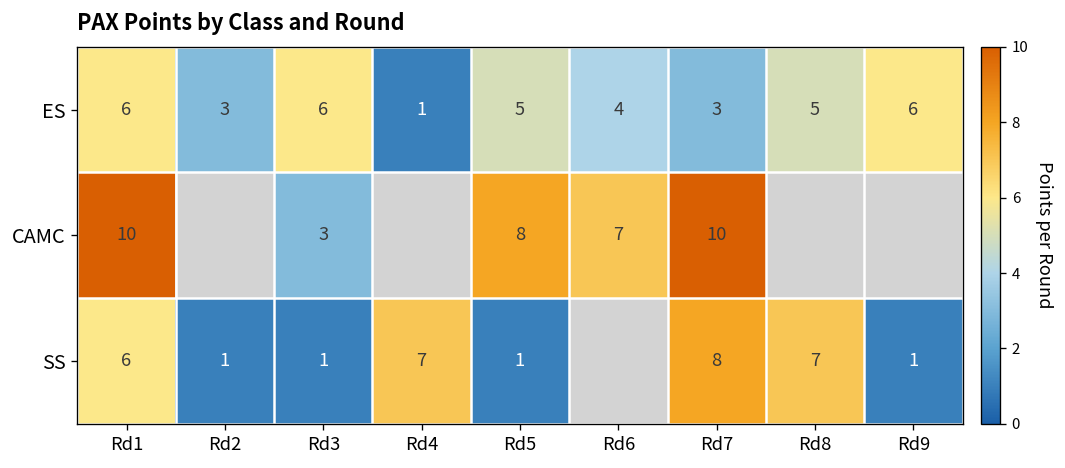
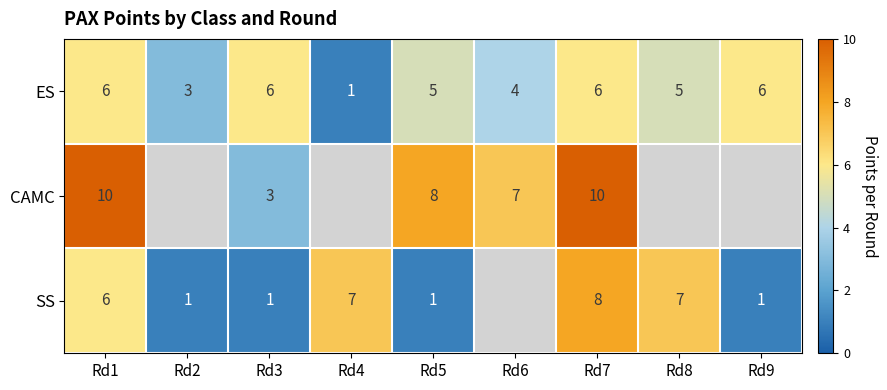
ES, Rd7: 3 -> 6
